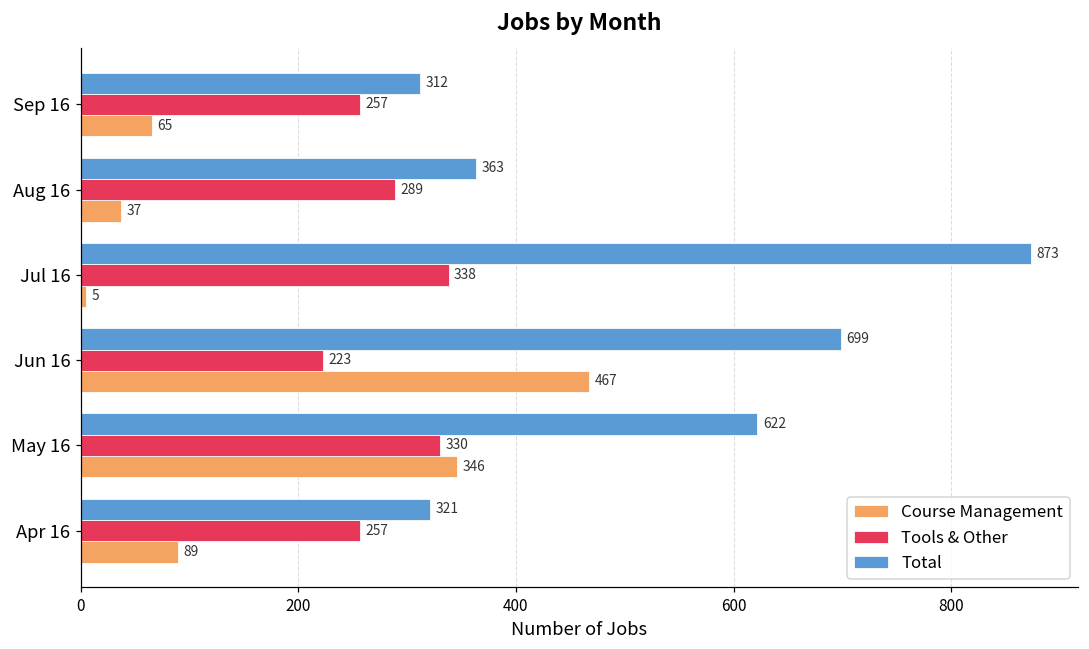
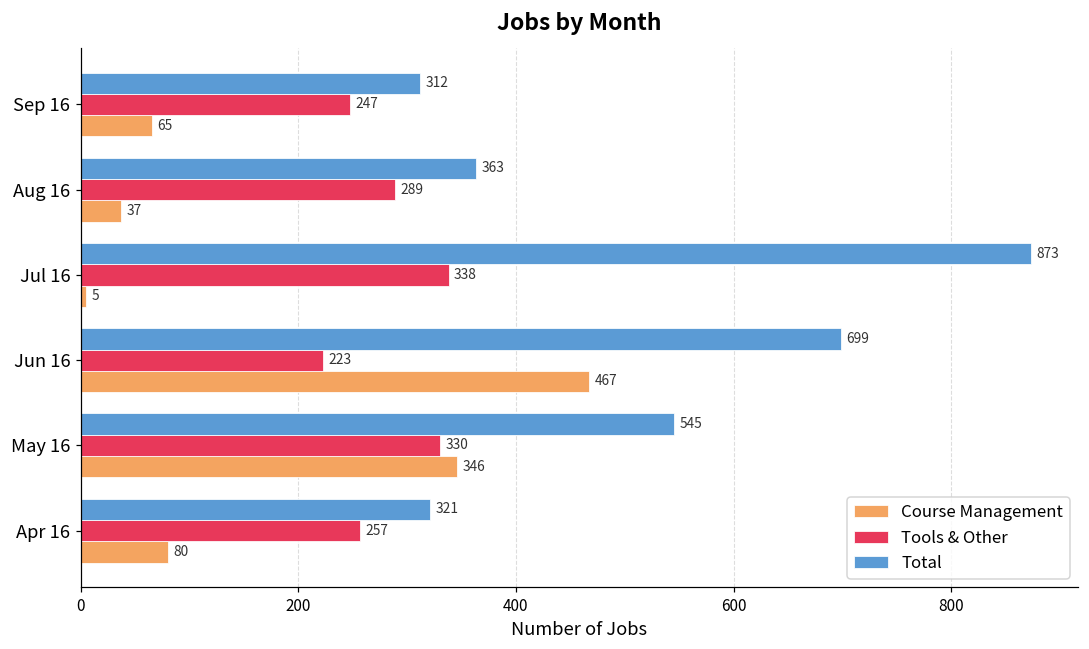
Tools & Other, Sep 16: 257 -> 247
Total, May 16: 622 -> 545
Course Management, Apr 16: 89 -> 80
